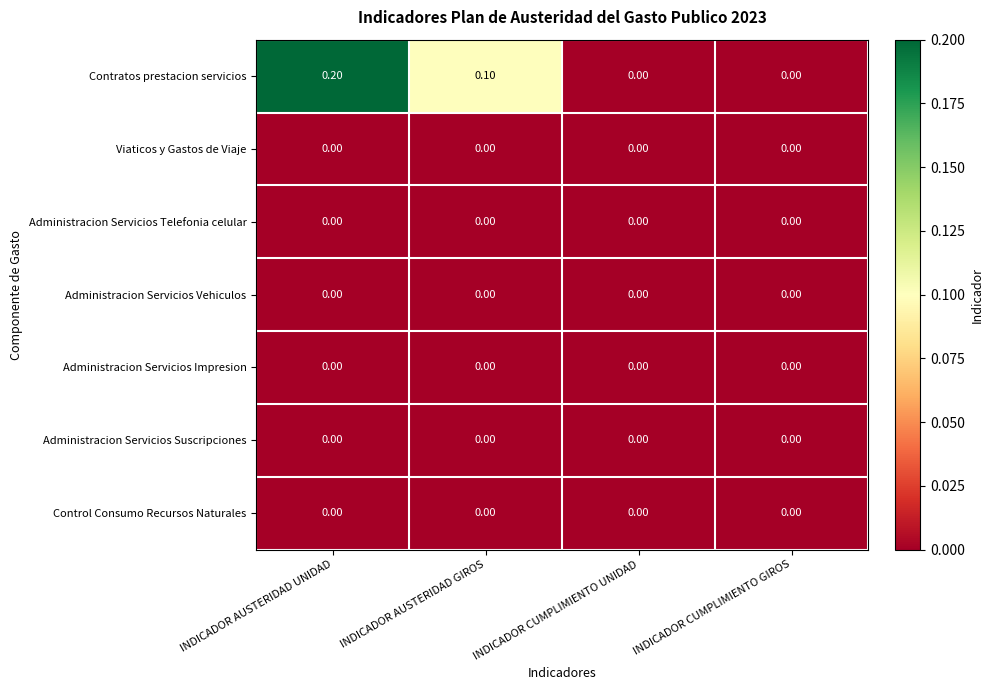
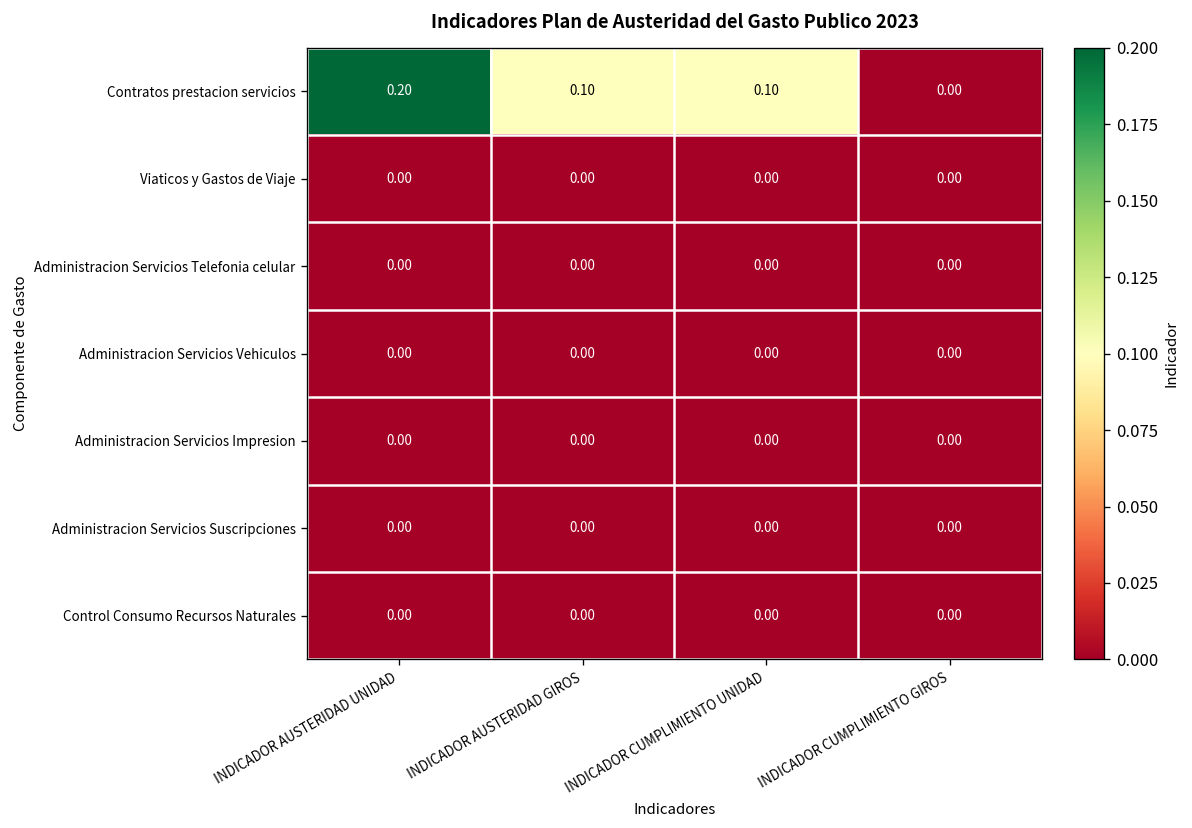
Contratos prestacion servicios, INDICADOR CUMPLIMIENTO UNIDAD: 0.00 -> 0.10
